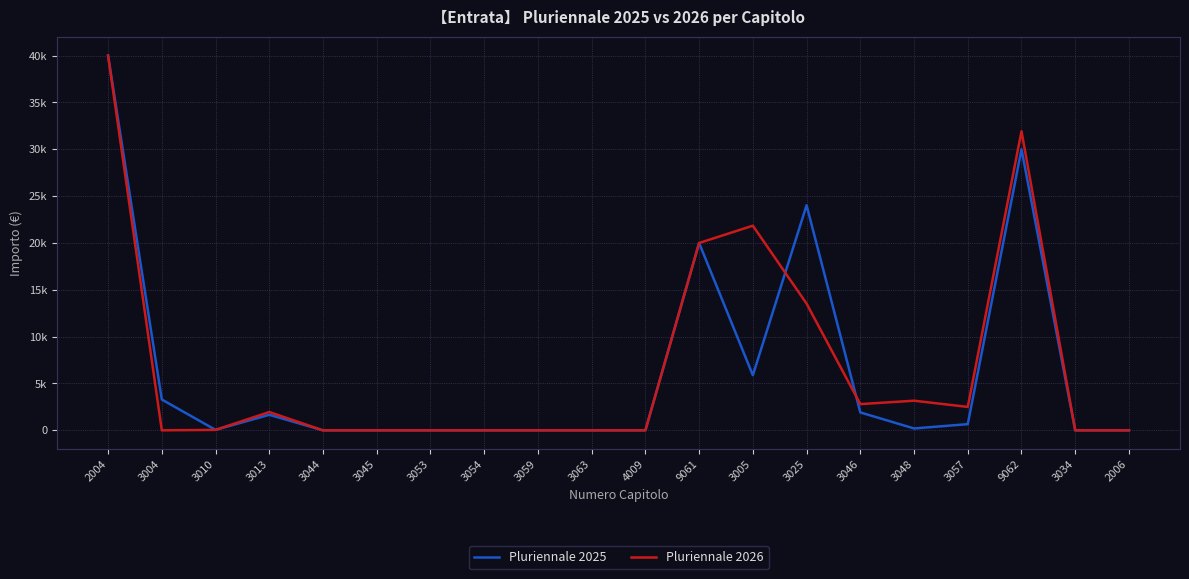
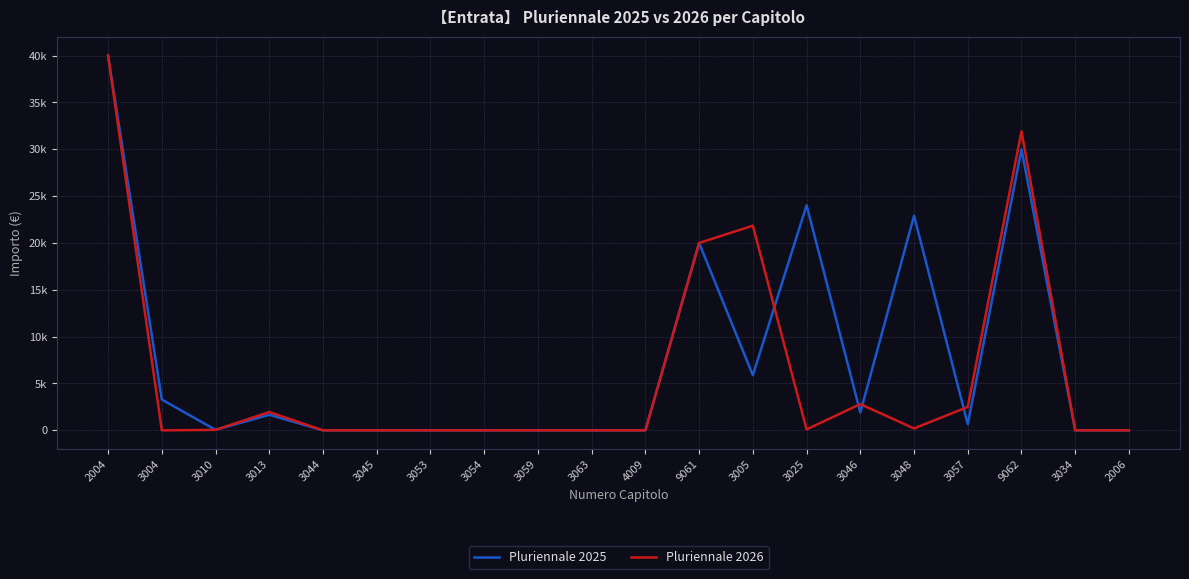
Pluriennale 2026, 3025: 14000 -> 0
Pluriennale 2025, 3048: 0 -> 23000
Pluriennale 2026, 3048: 3000 -> 0
